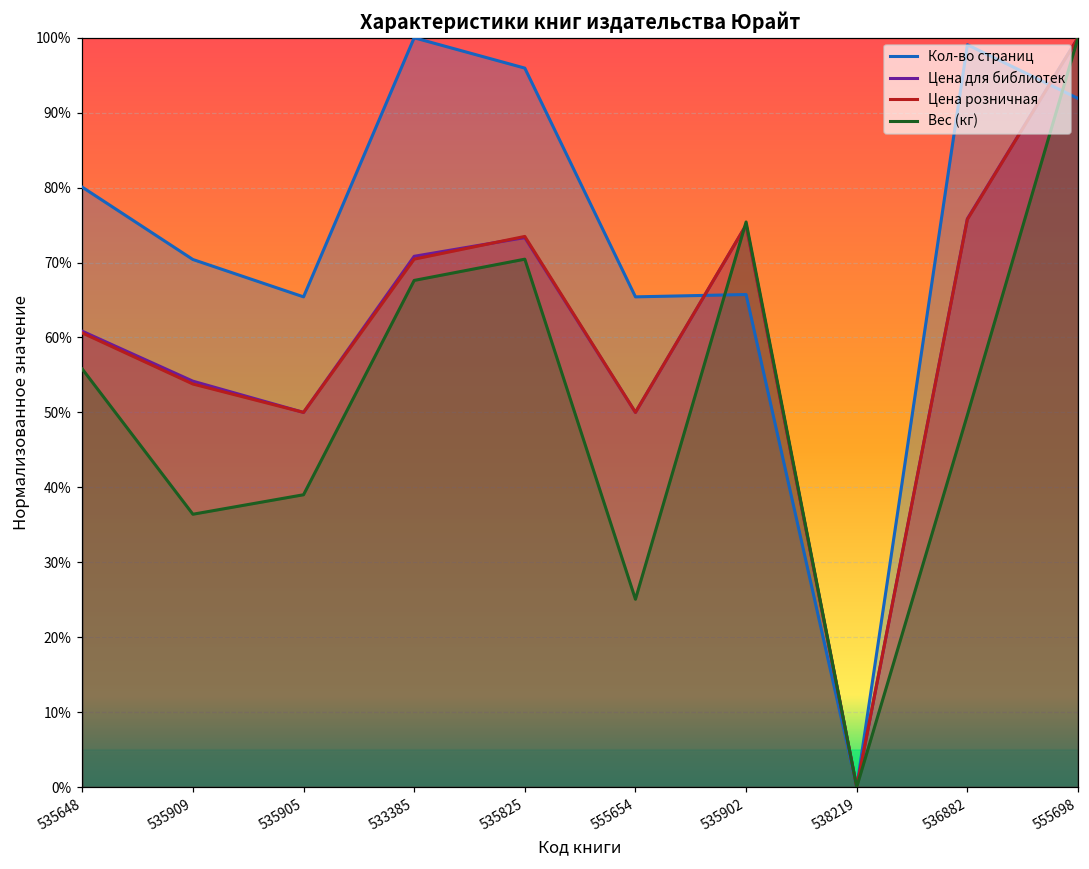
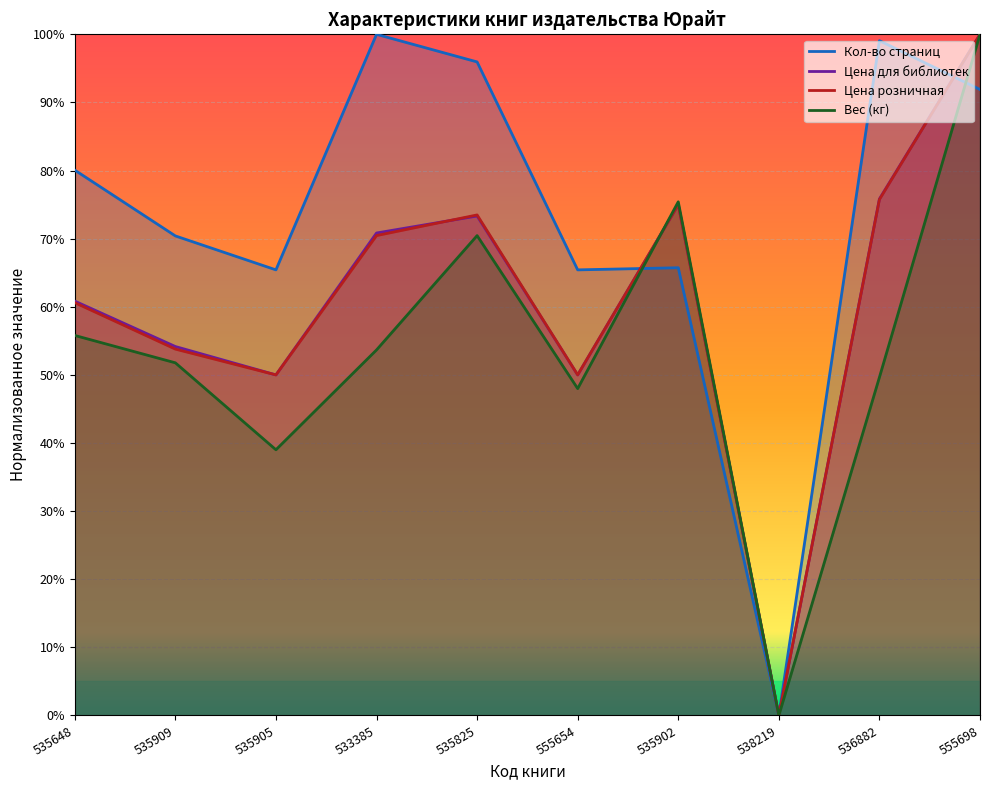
Вес (кг), 535909: 36% -> 52%
Вес (кг), 533385: 68% -> 54%
Вес (кг), 555654: 25% -> 48%
